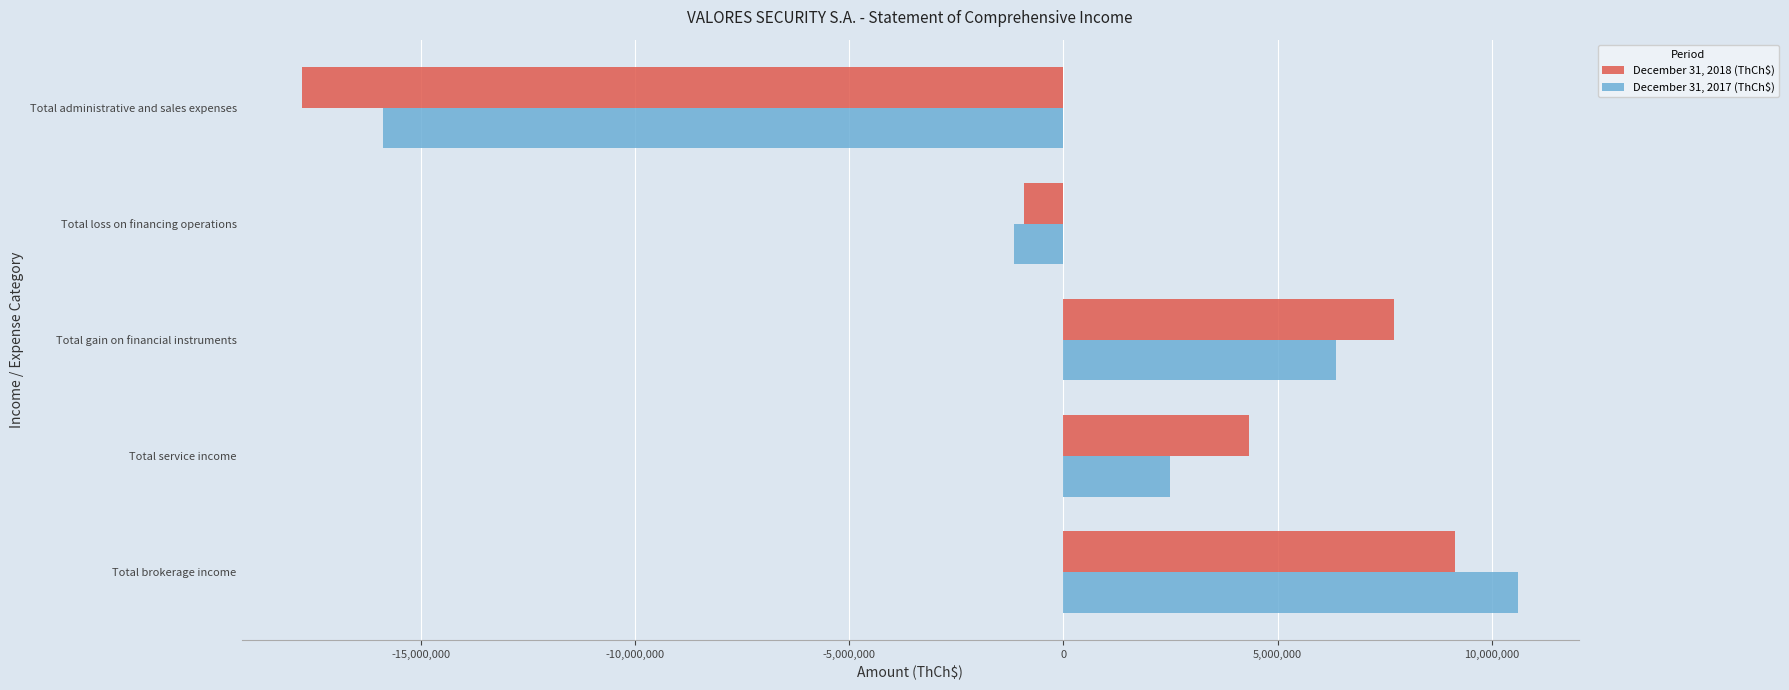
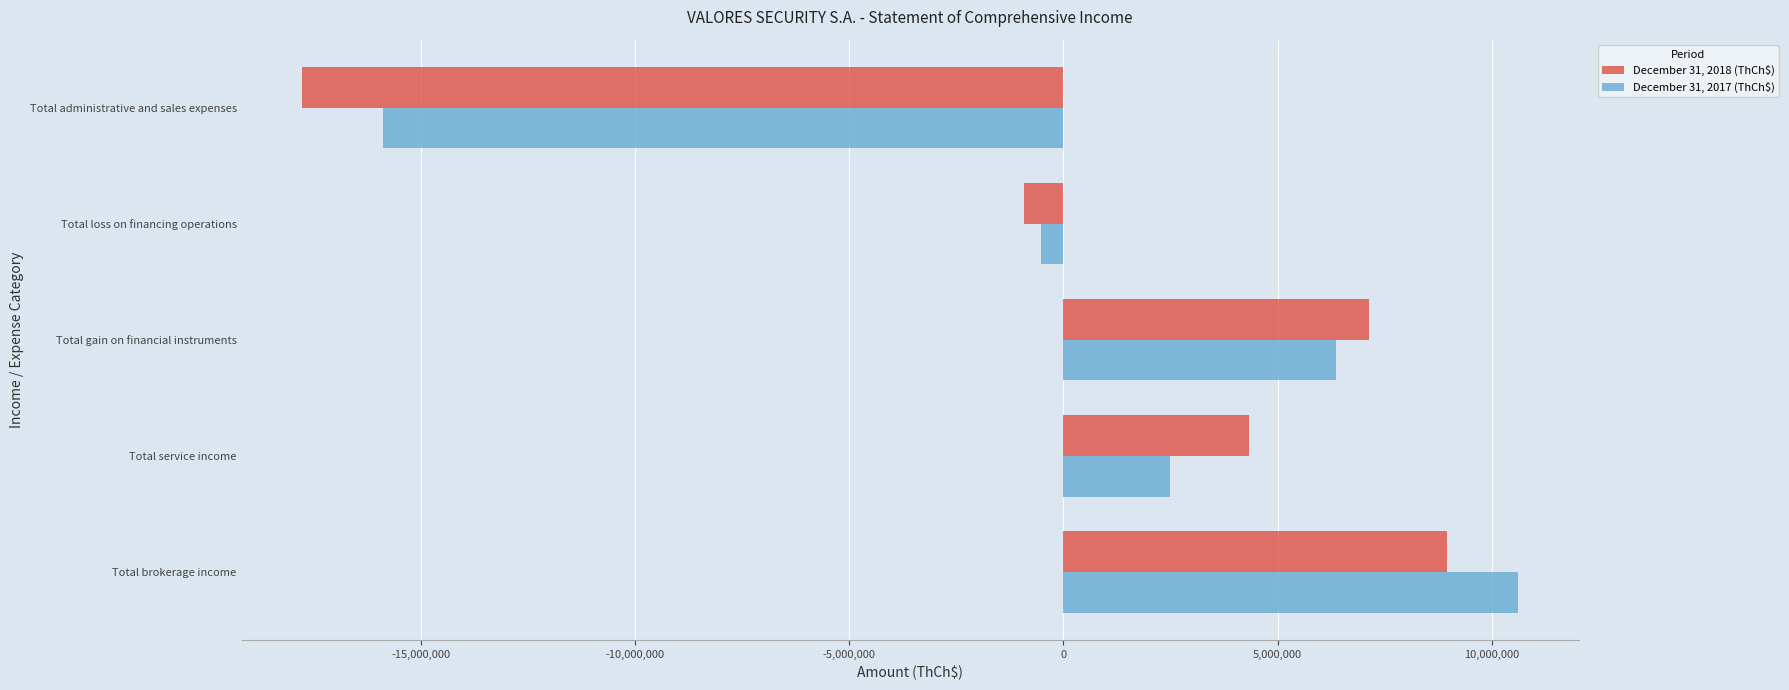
December 31, 2017 (ThCh$), Total loss on financing operations: -1,200,000 -> -500,000
December 31, 2018 (ThCh$), Total gain on financial instruments: 7,700,000 -> 7,100,000
December 31, 2018 (ThCh$), Total brokerage income: 9,100,000 -> 8,900,000
